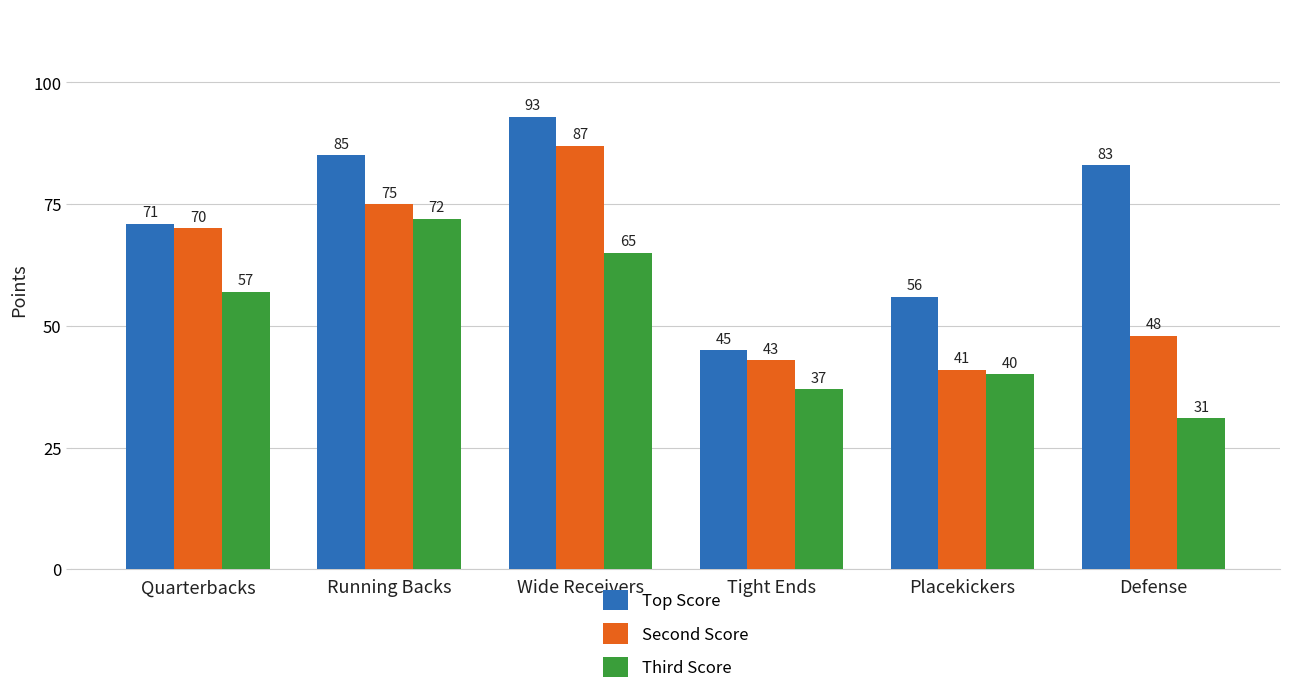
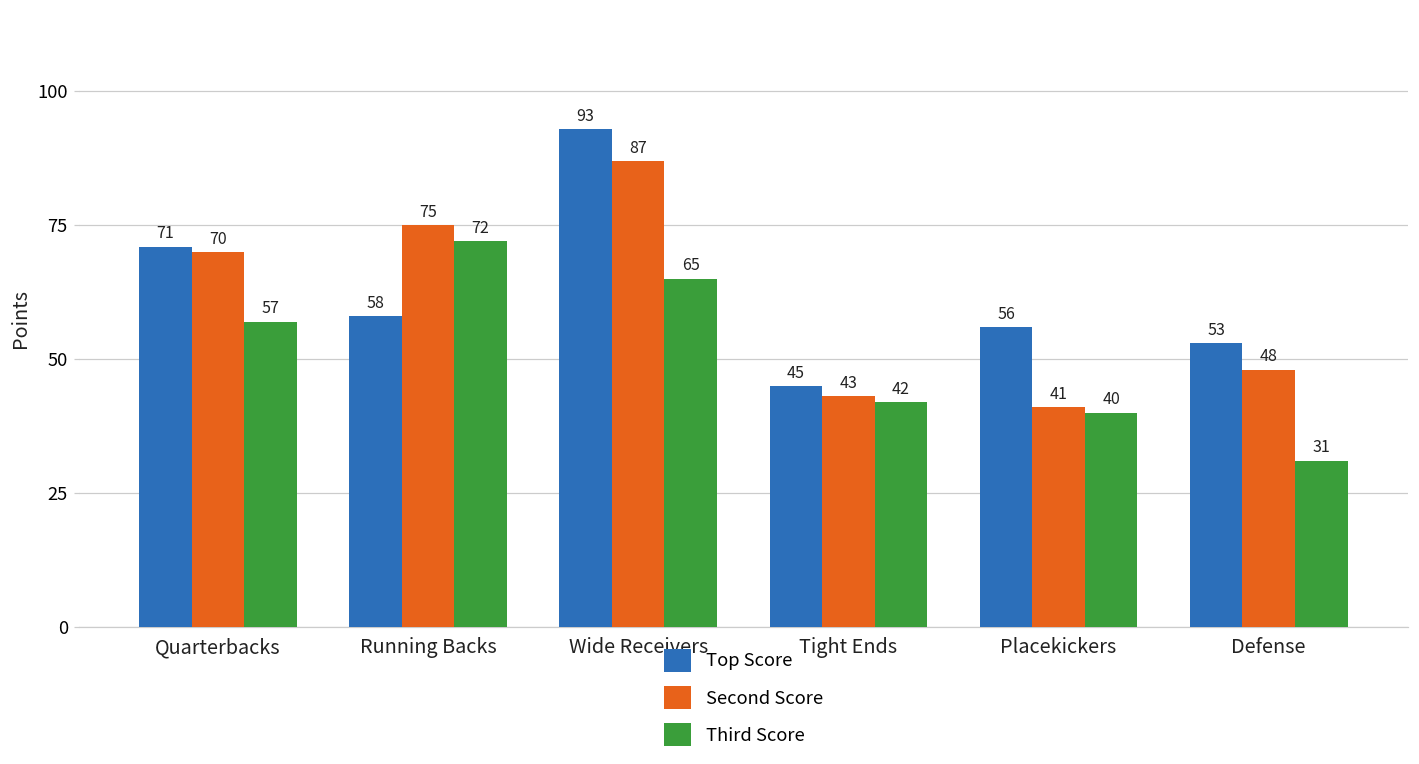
Top Score, Running Backs: 85 -> 58
Third Score, Tight Ends: 37 -> 42
Top Score, Defense: 83 -> 53
